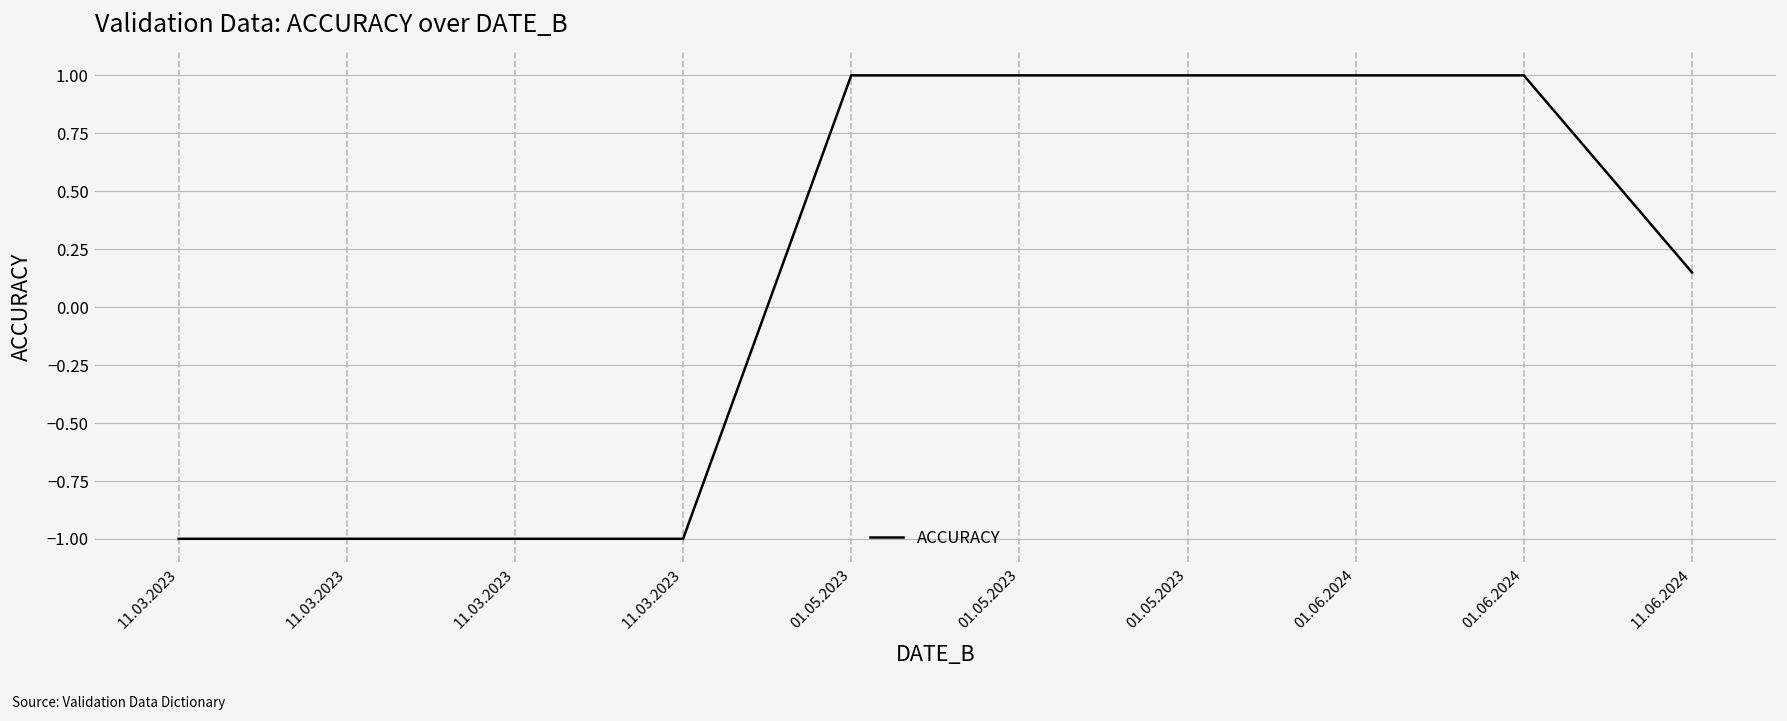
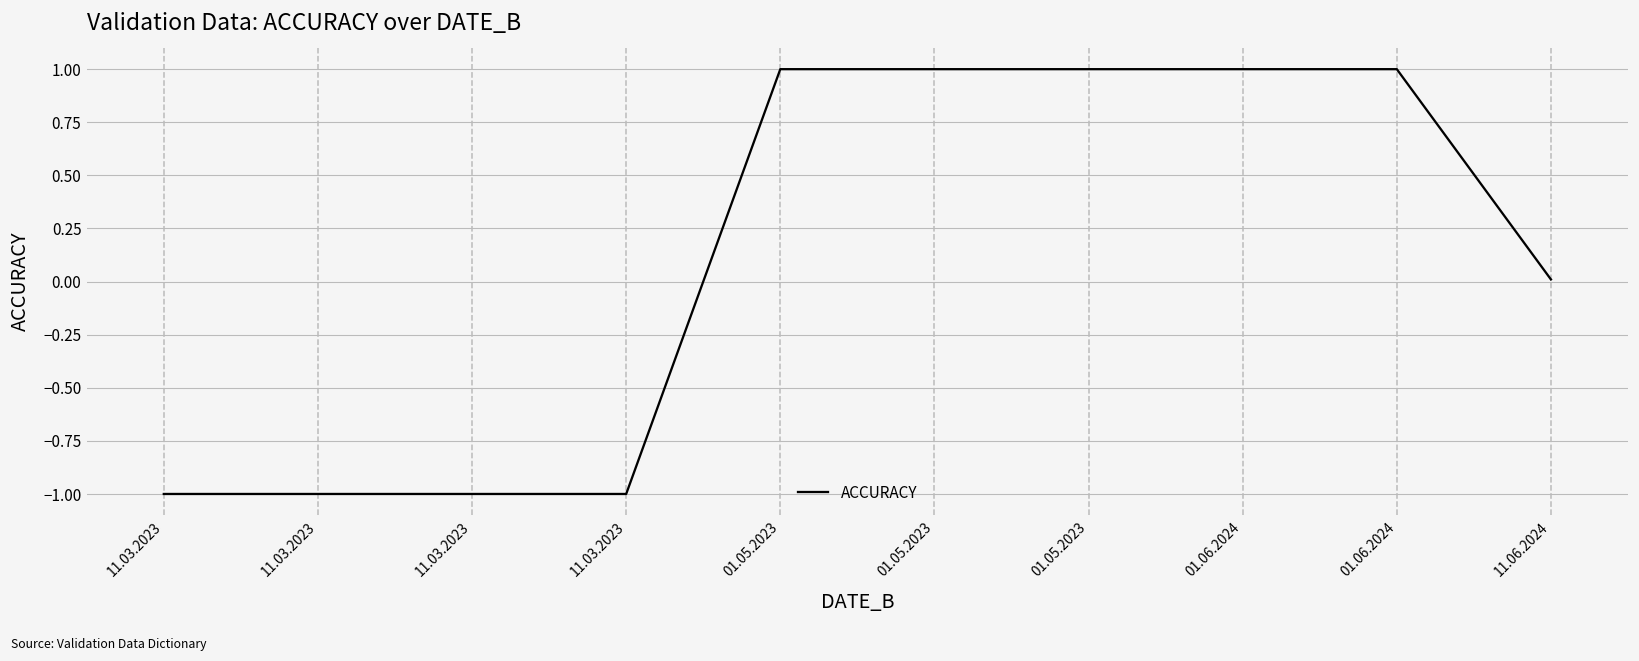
11.06.2024: 0.15 -> 0.01
